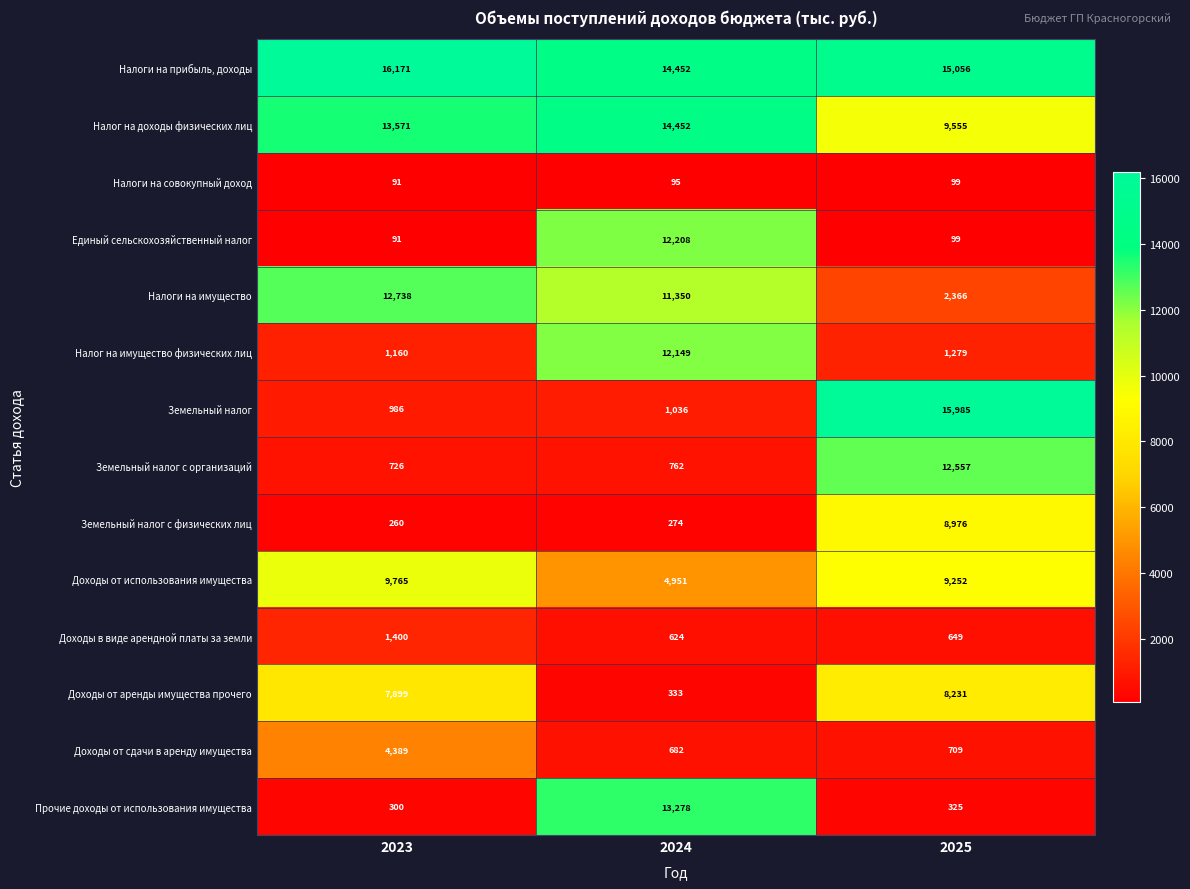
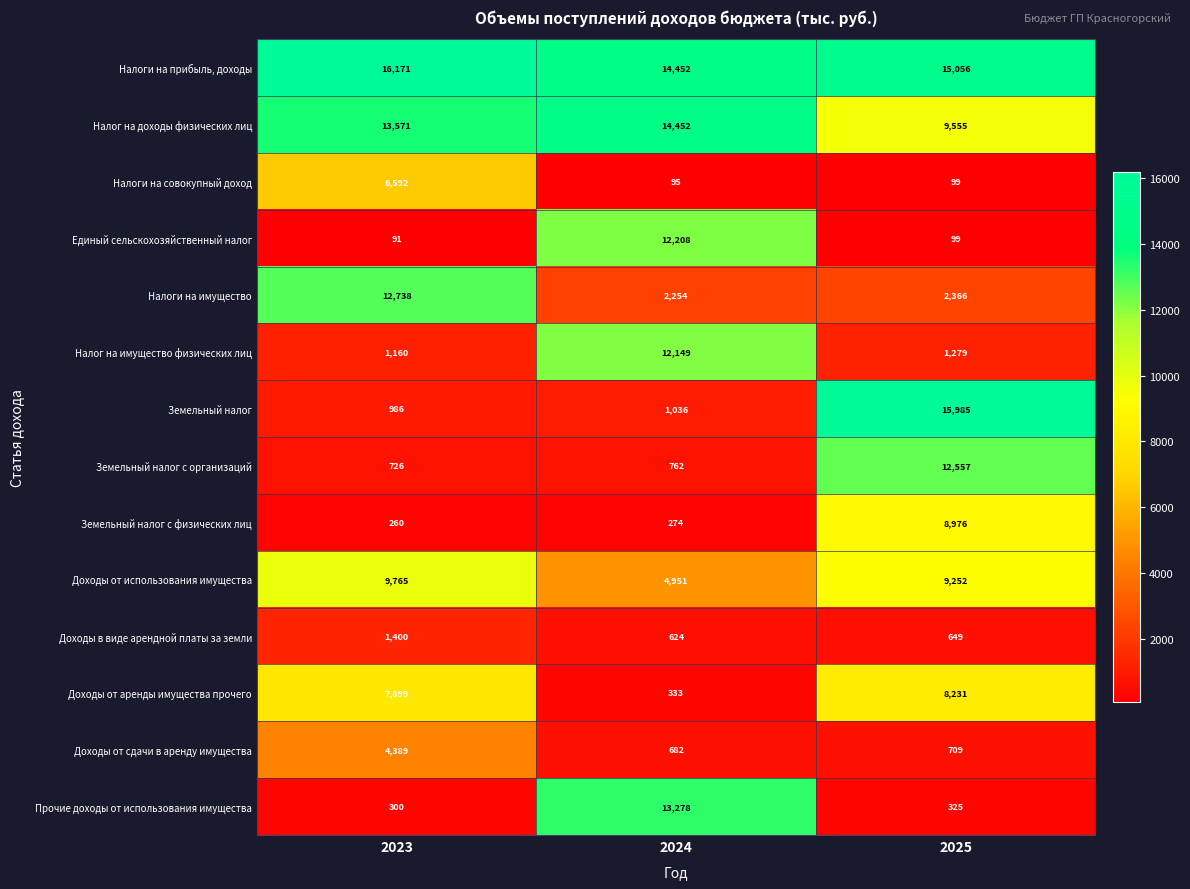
Налоги на совокупный доход, 2023: 91 -> 6,592
Налоги на имущество, 2024: 11,350 -> 2,254
